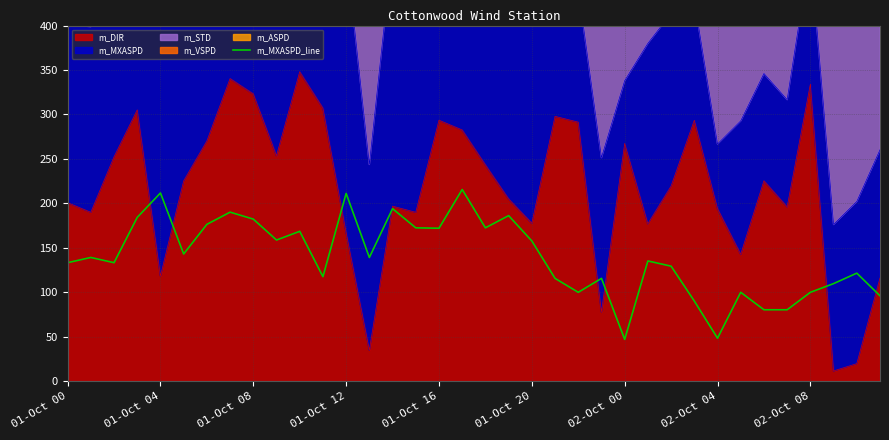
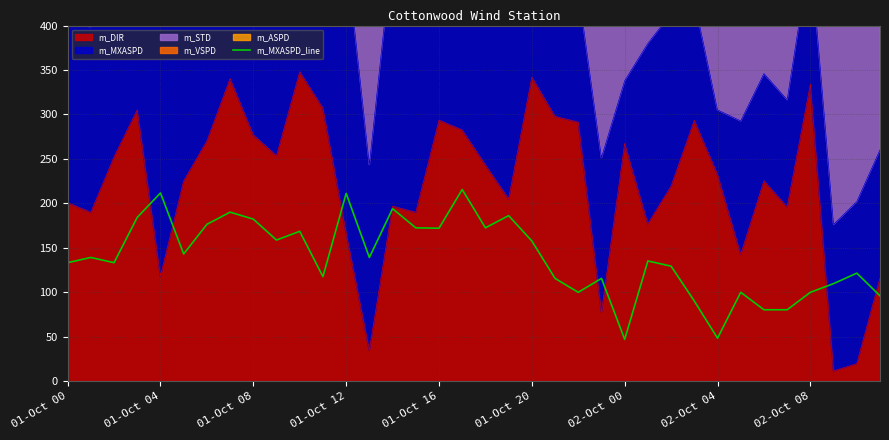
m_DIR, 01-Oct 08: 320 -> 280
m_DIR, 01-Oct 20: 180 -> 340
m_DIR, 02-Oct 04: 190 -> 230
